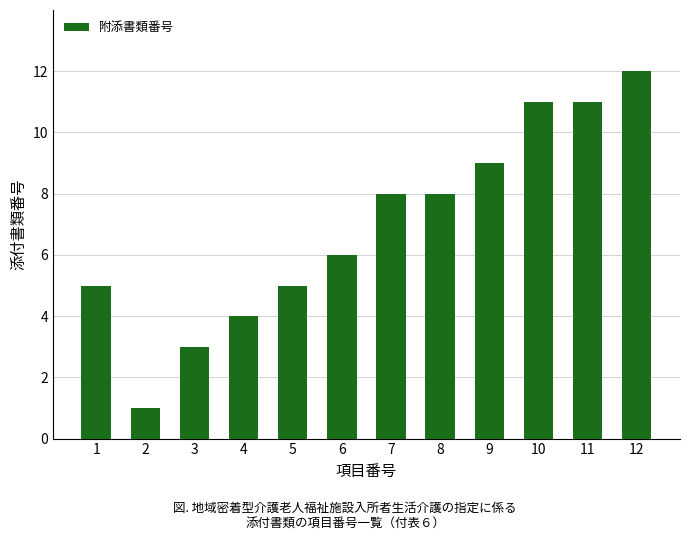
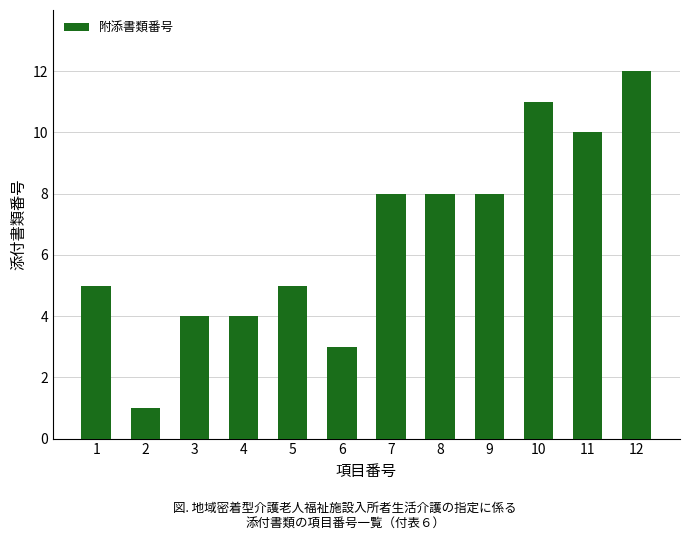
3: 3 -> 4
6: 6 -> 3
9: 9 -> 8
11: 11 -> 10
